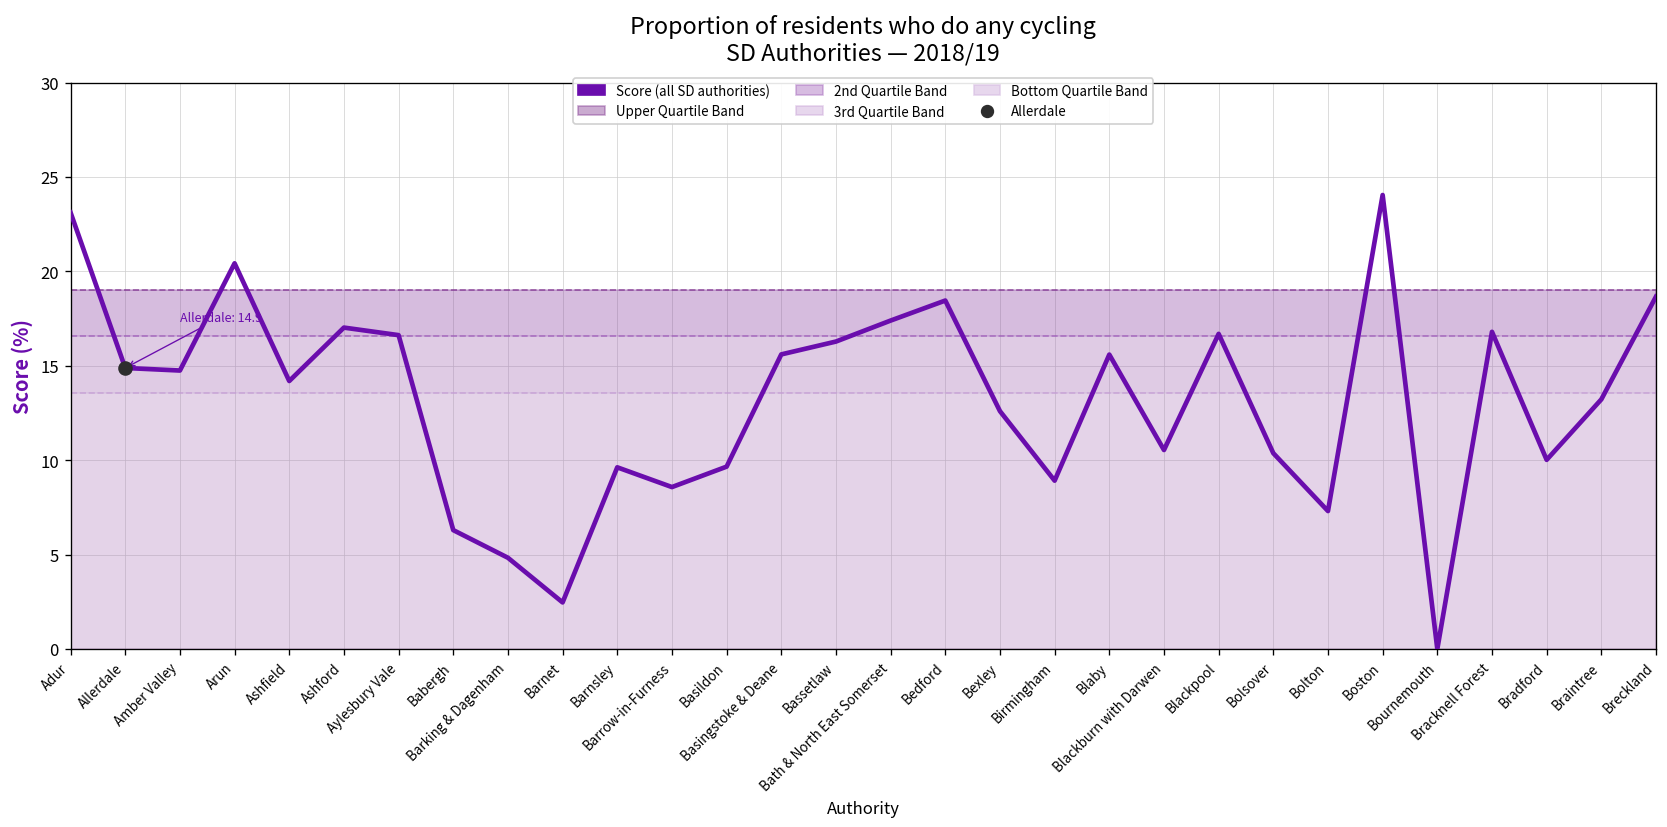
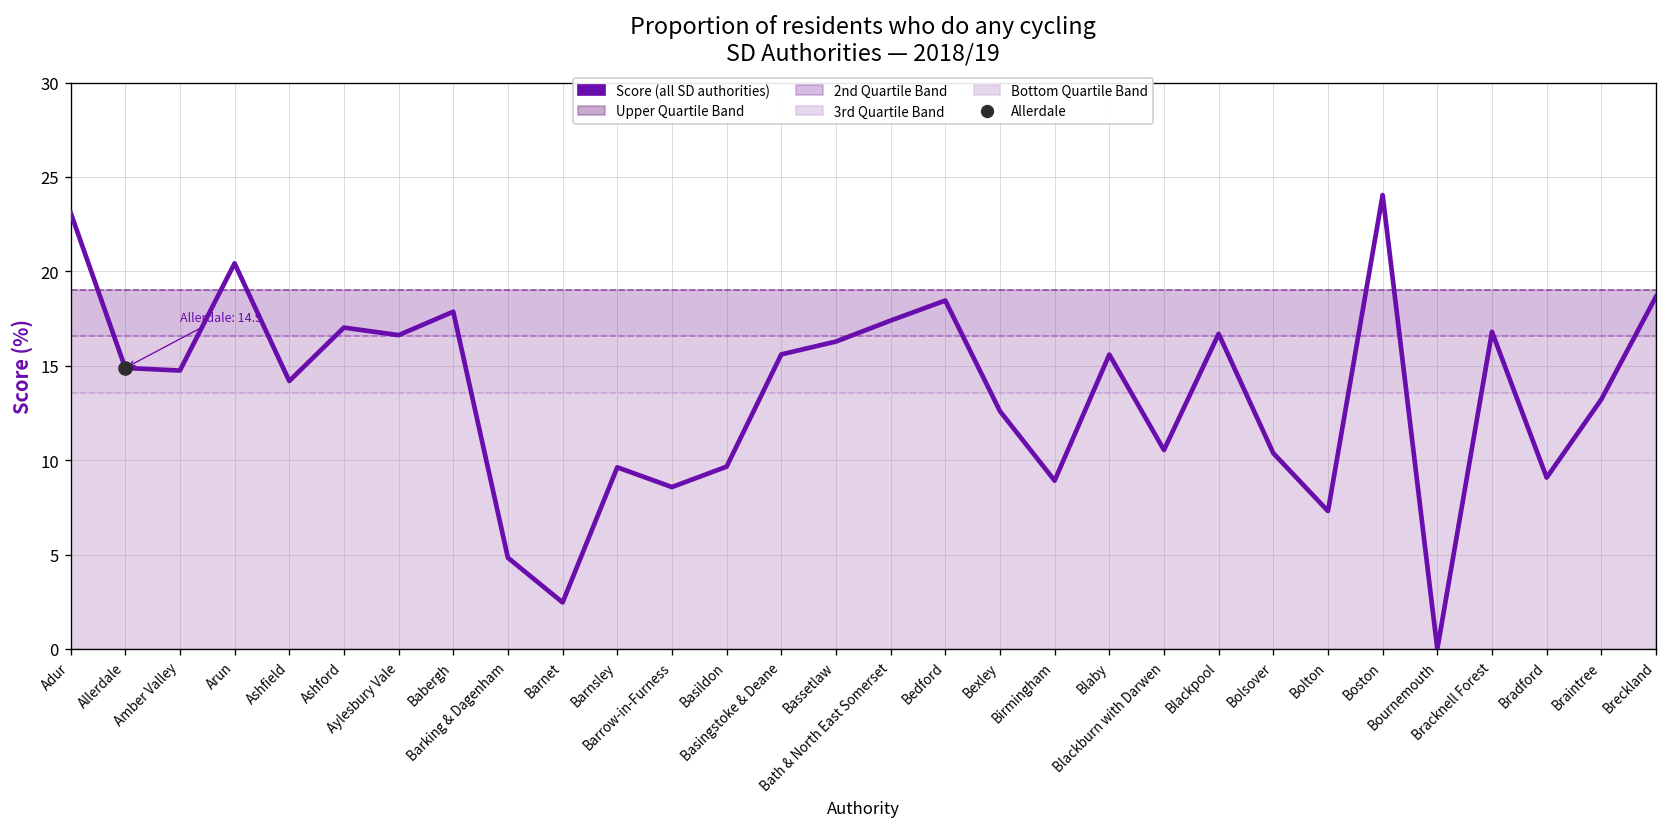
Score (all SD authorities), Babergh: 6.3 -> 17.9
Score (all SD authorities), Bradford: 10.0 -> 9.1
